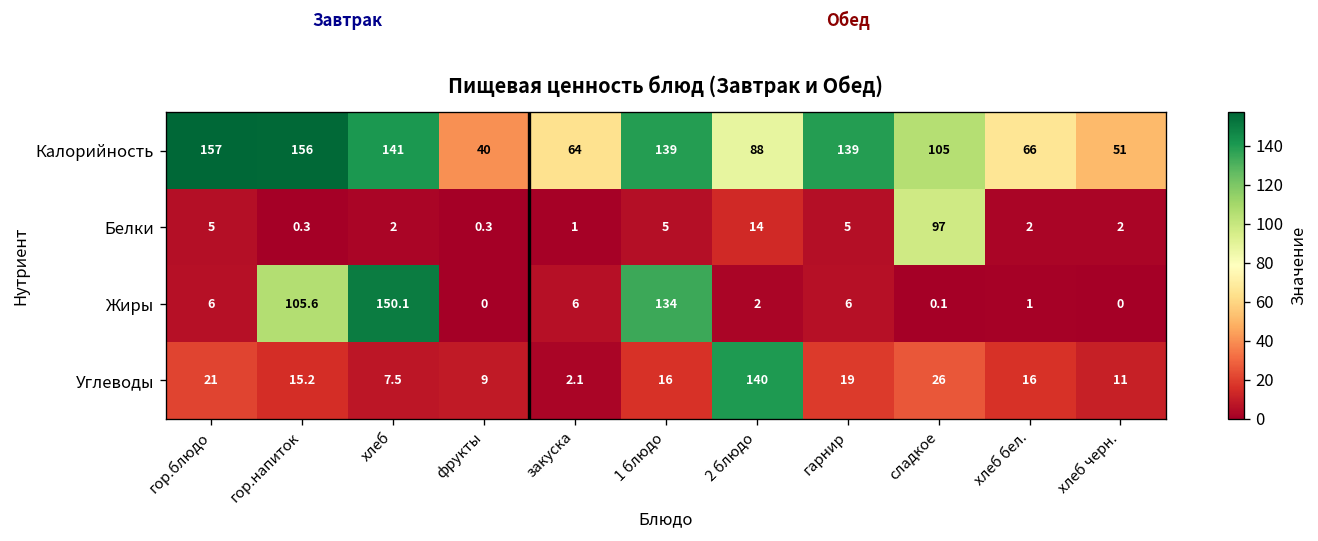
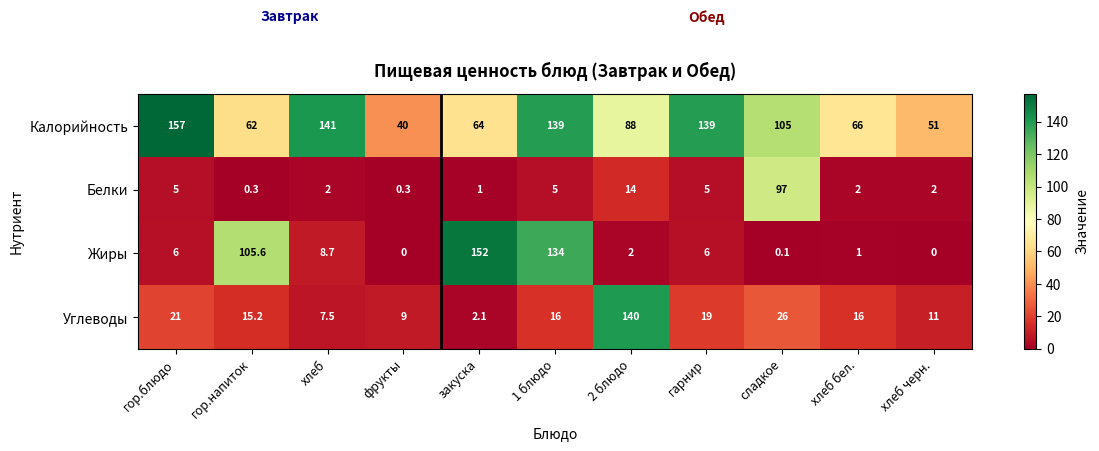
Калорийность, гор.напиток: 156 -> 62
Жиры, хлеб: 150.1 -> 8.7
Жиры, закуска: 6 -> 152
